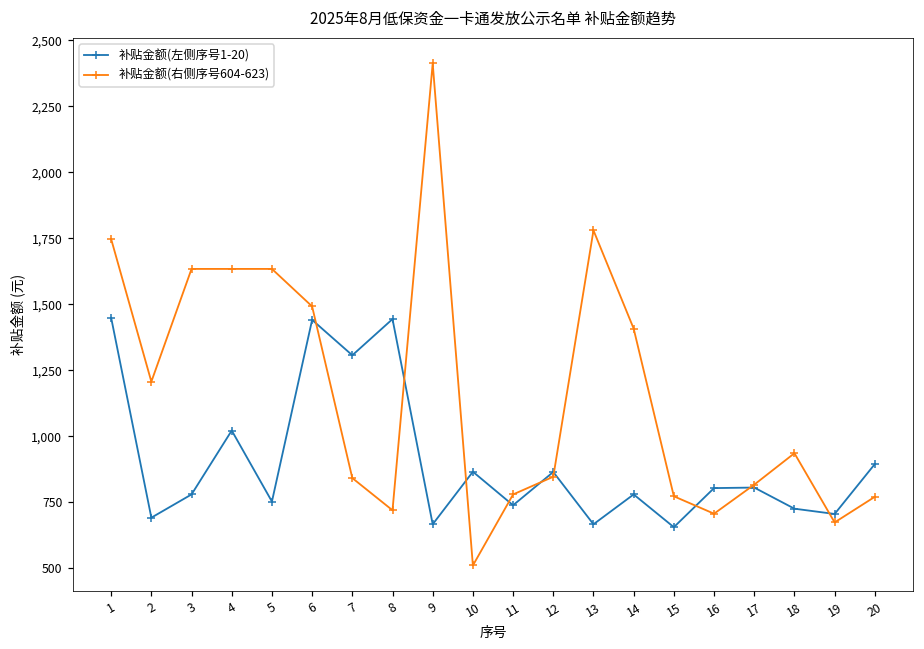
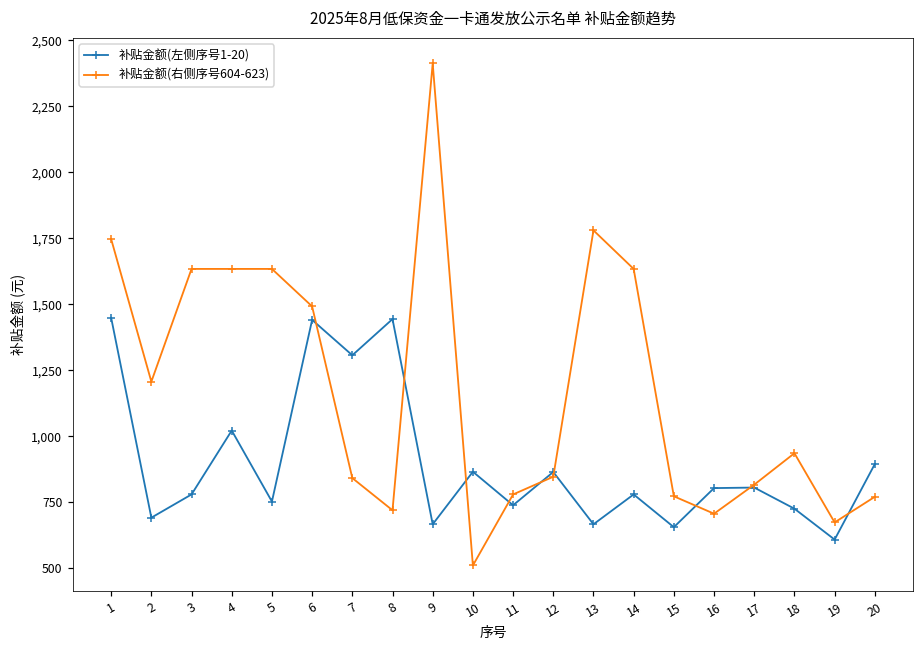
补贴金额(右侧序号604-623), 14: 1,410 -> 1,630
补贴金额(左侧序号1-20), 19: 710 -> 610
